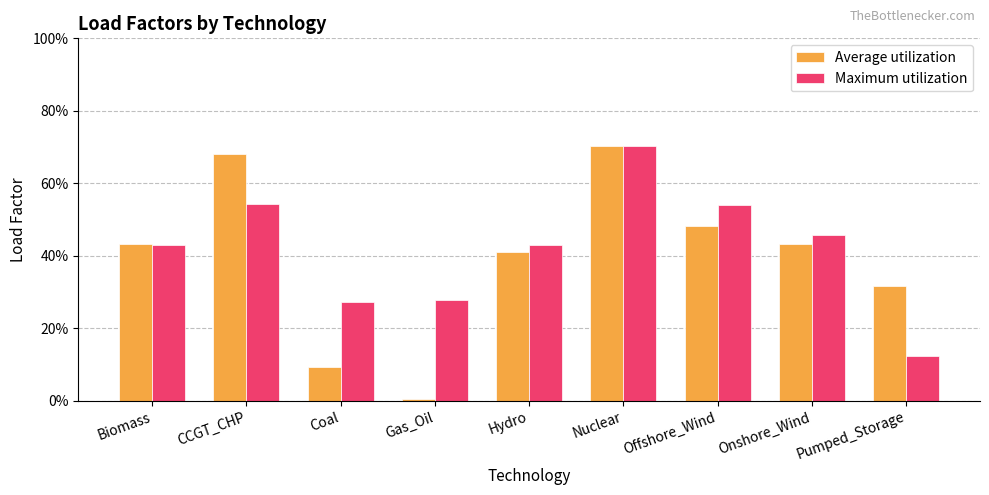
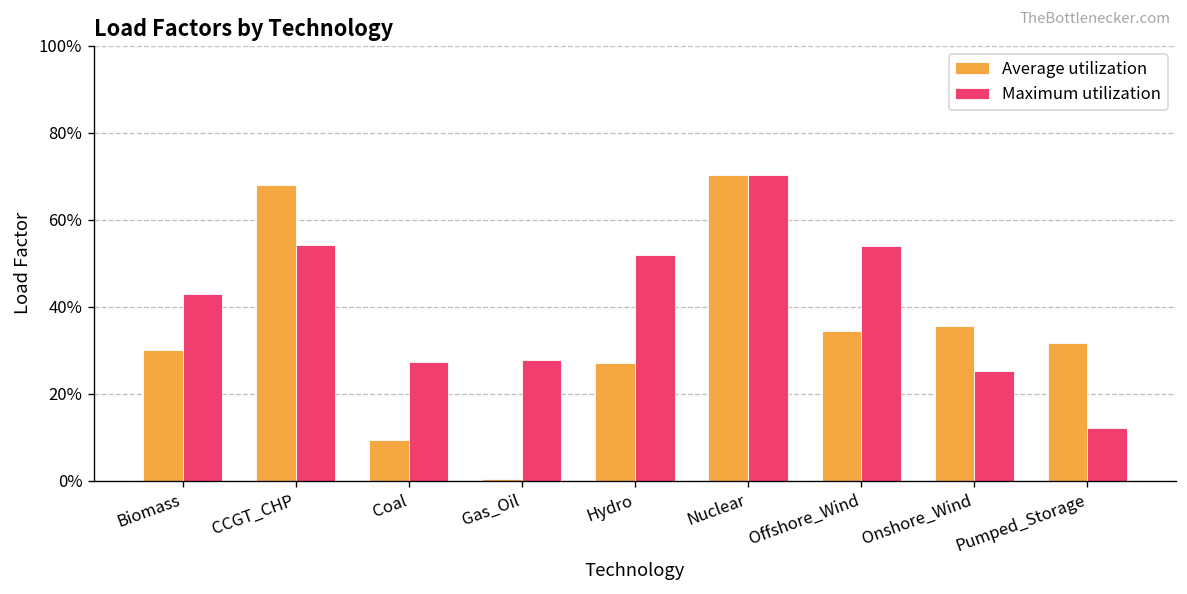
Average utilization, Biomass: 43% -> 30%
Average utilization, Hydro: 41% -> 27%
Maximum utilization, Hydro: 43% -> 52%
Average utilization, Offshore_Wind: 48% -> 34%
Average utilization, Onshore_Wind: 43% -> 36%
Maximum utilization, Onshore_Wind: 46% -> 25%
